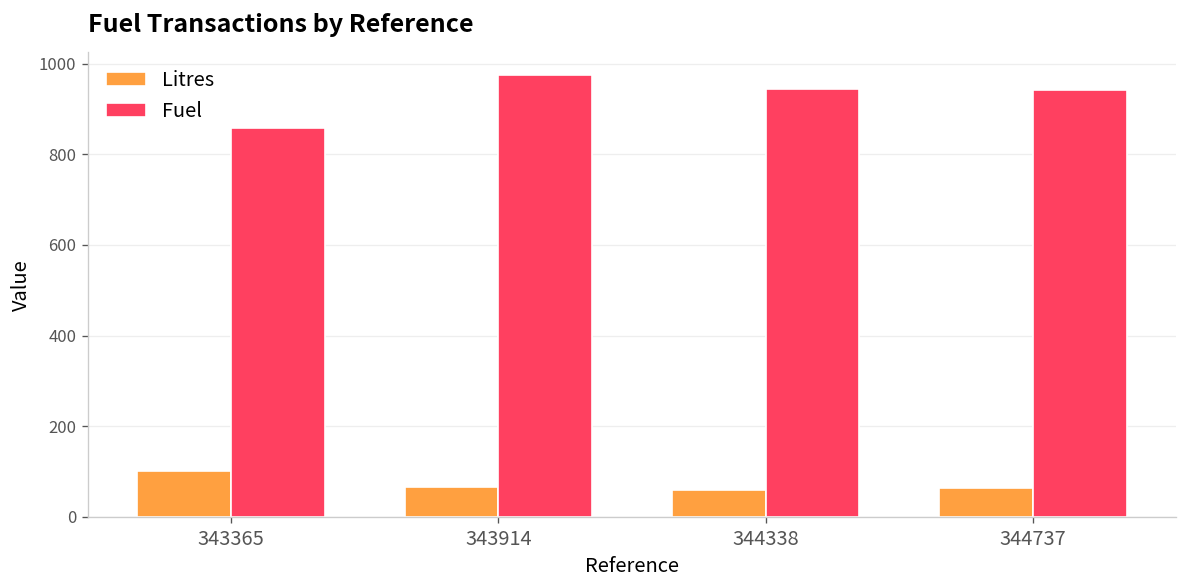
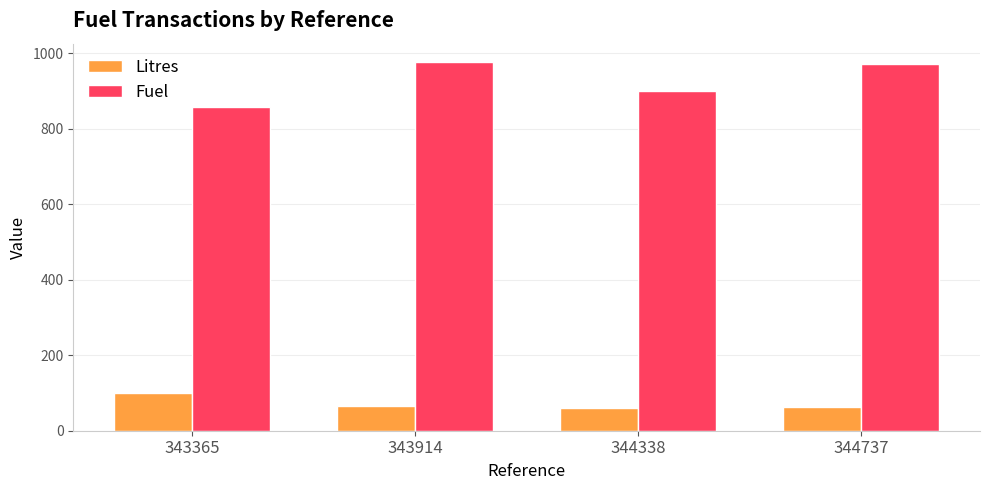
Fuel, 344338: 940 -> 900
Fuel, 344737: 940 -> 970
